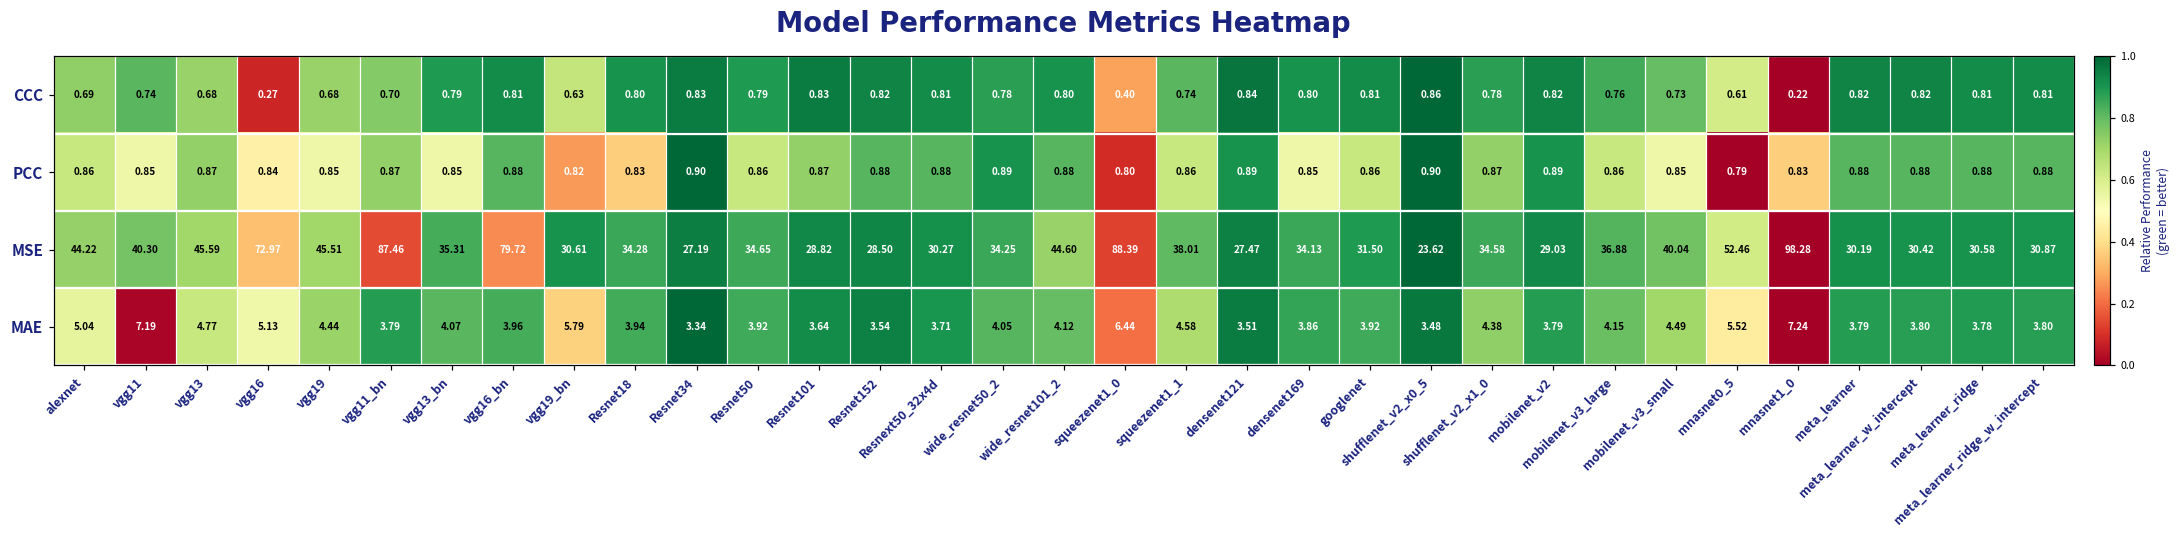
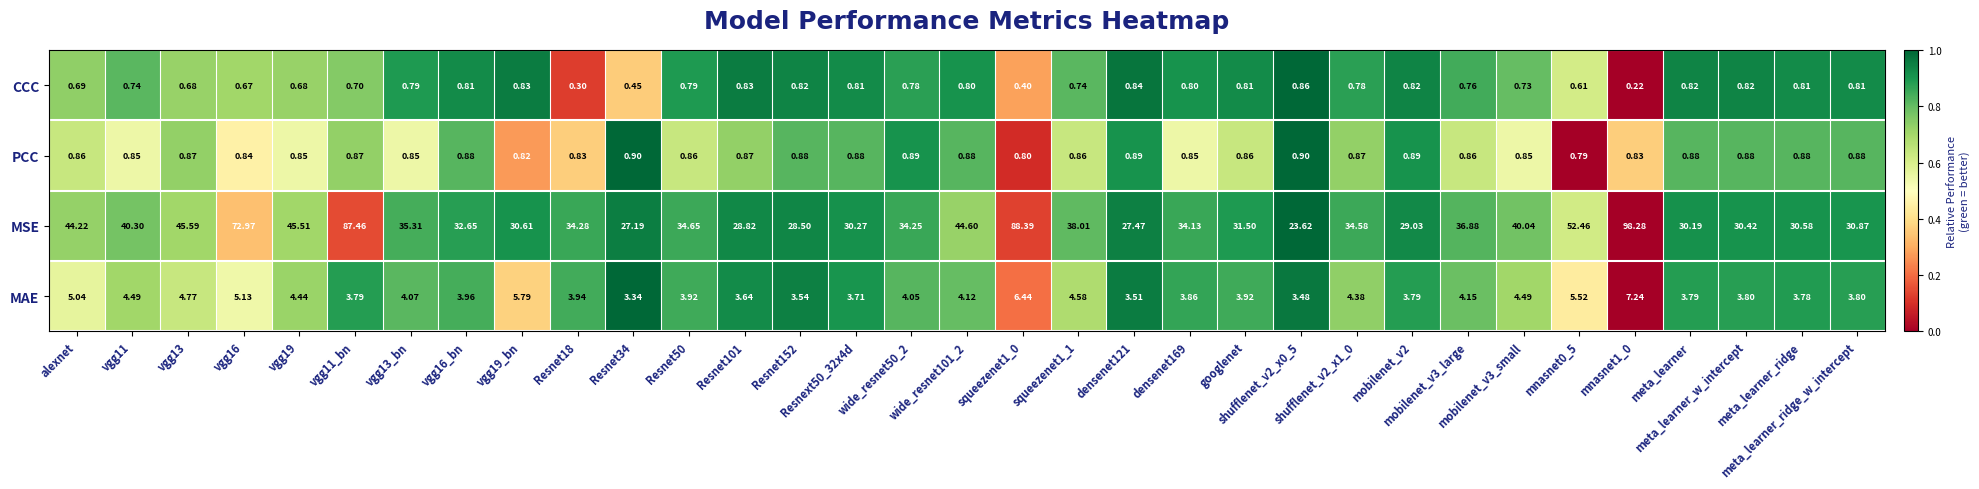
CCC, vgg16: 0.27 -> 0.67
CCC, vgg19_bn: 0.63 -> 0.83
CCC, Resnet18: 0.80 -> 0.30
CCC, Resnet34: 0.83 -> 0.45
MSE, vgg16_bn: 79.72 -> 32.65
MAE, vgg11: 7.19 -> 4.49
